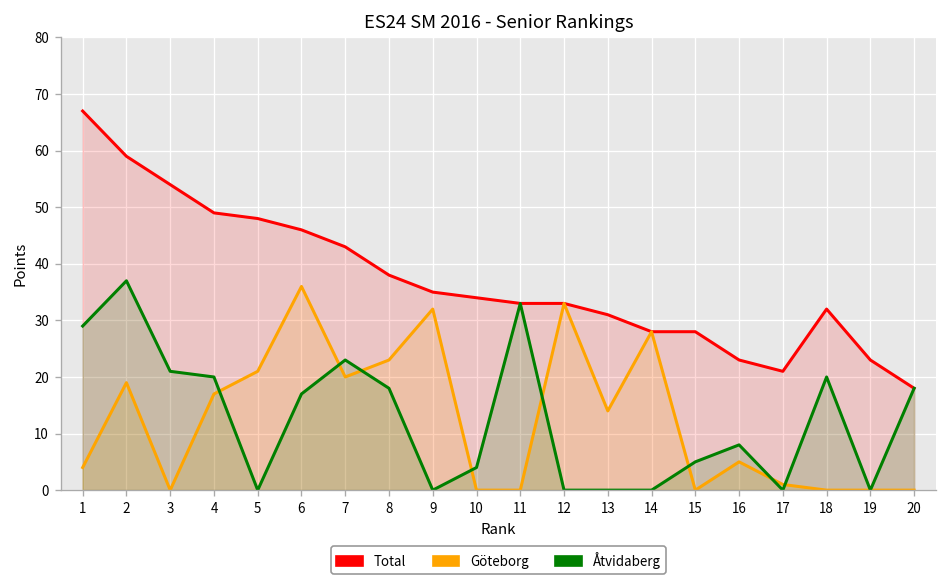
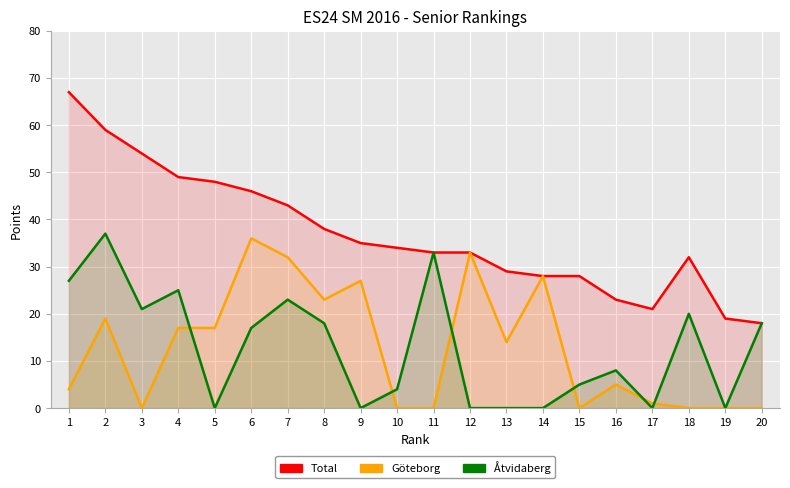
Åtvidaberg, 1: 29 -> 27
Åtvidaberg, 4: 20 -> 25
Göteborg, 5: 21 -> 17
Göteborg, 7: 20 -> 32
Göteborg, 9: 32 -> 27
Total, 13: 31 -> 29
Total, 19: 23 -> 19
